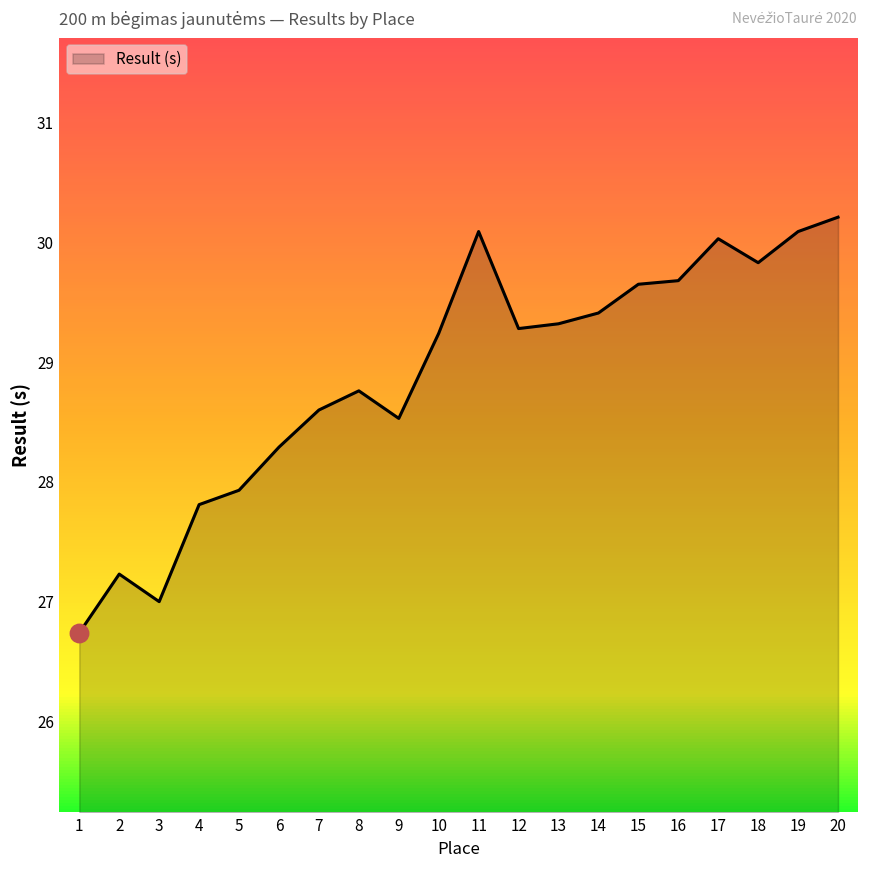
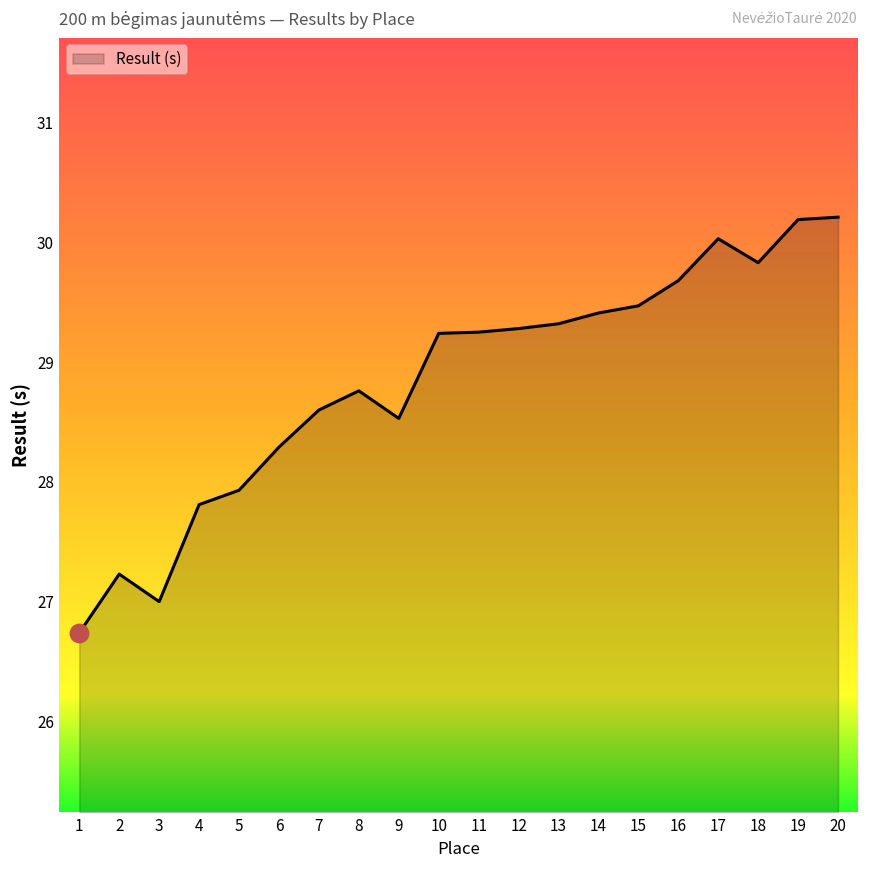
Result (s), 11: 30.09 -> 29.25
Result (s), 15: 29.65 -> 29.47
Result (s), 19: 30.09 -> 30.19
